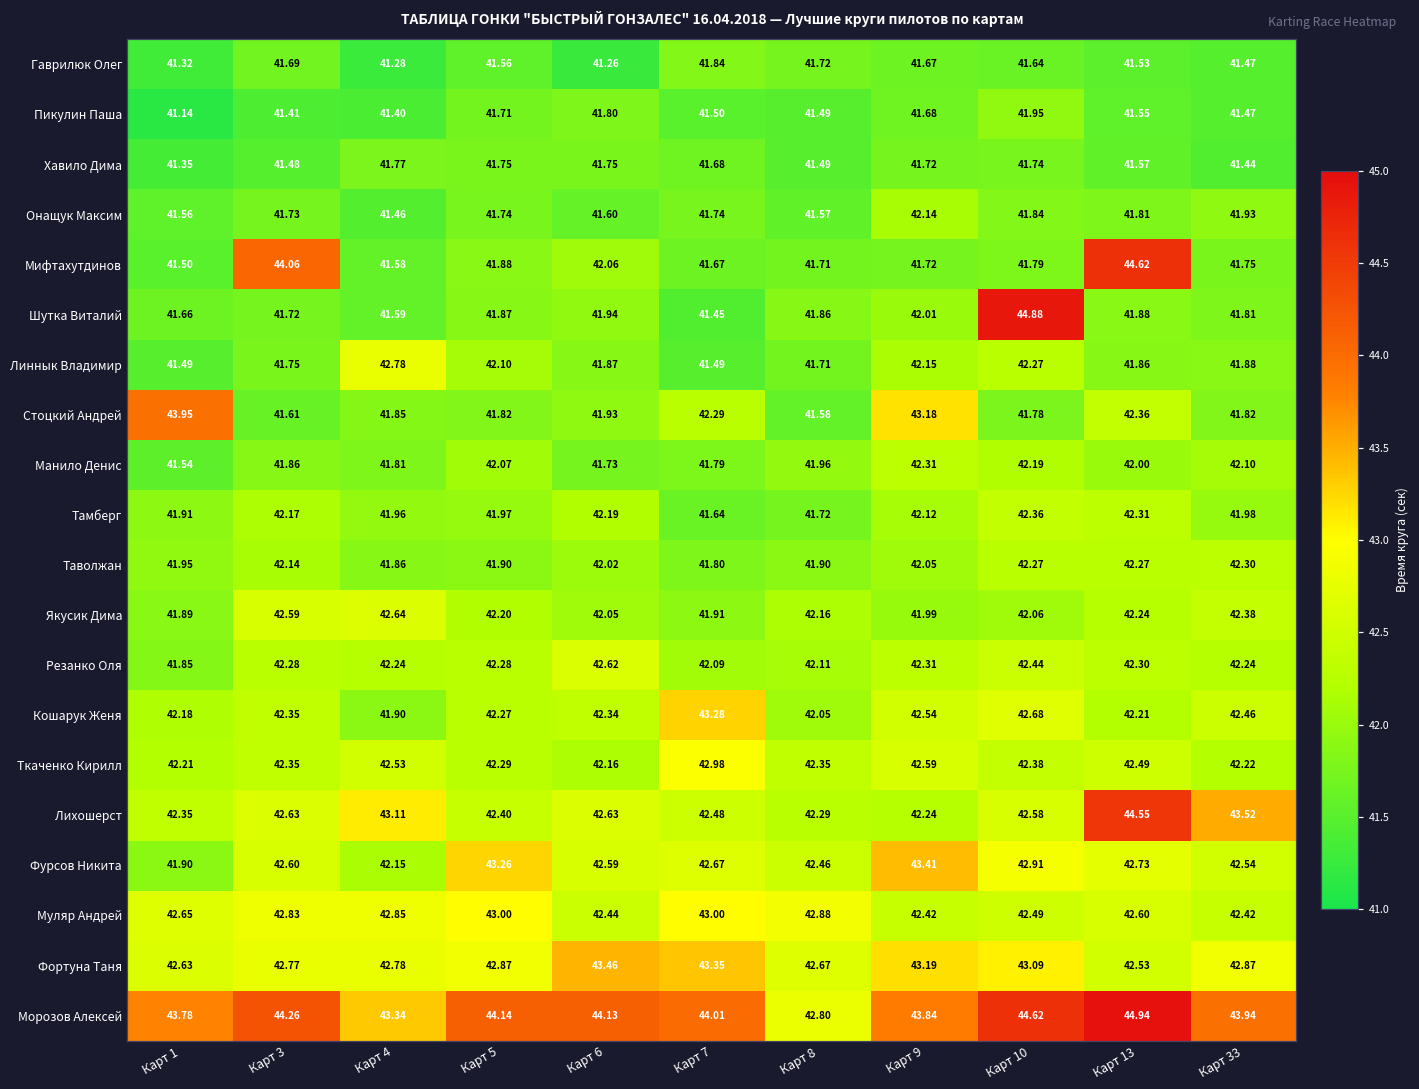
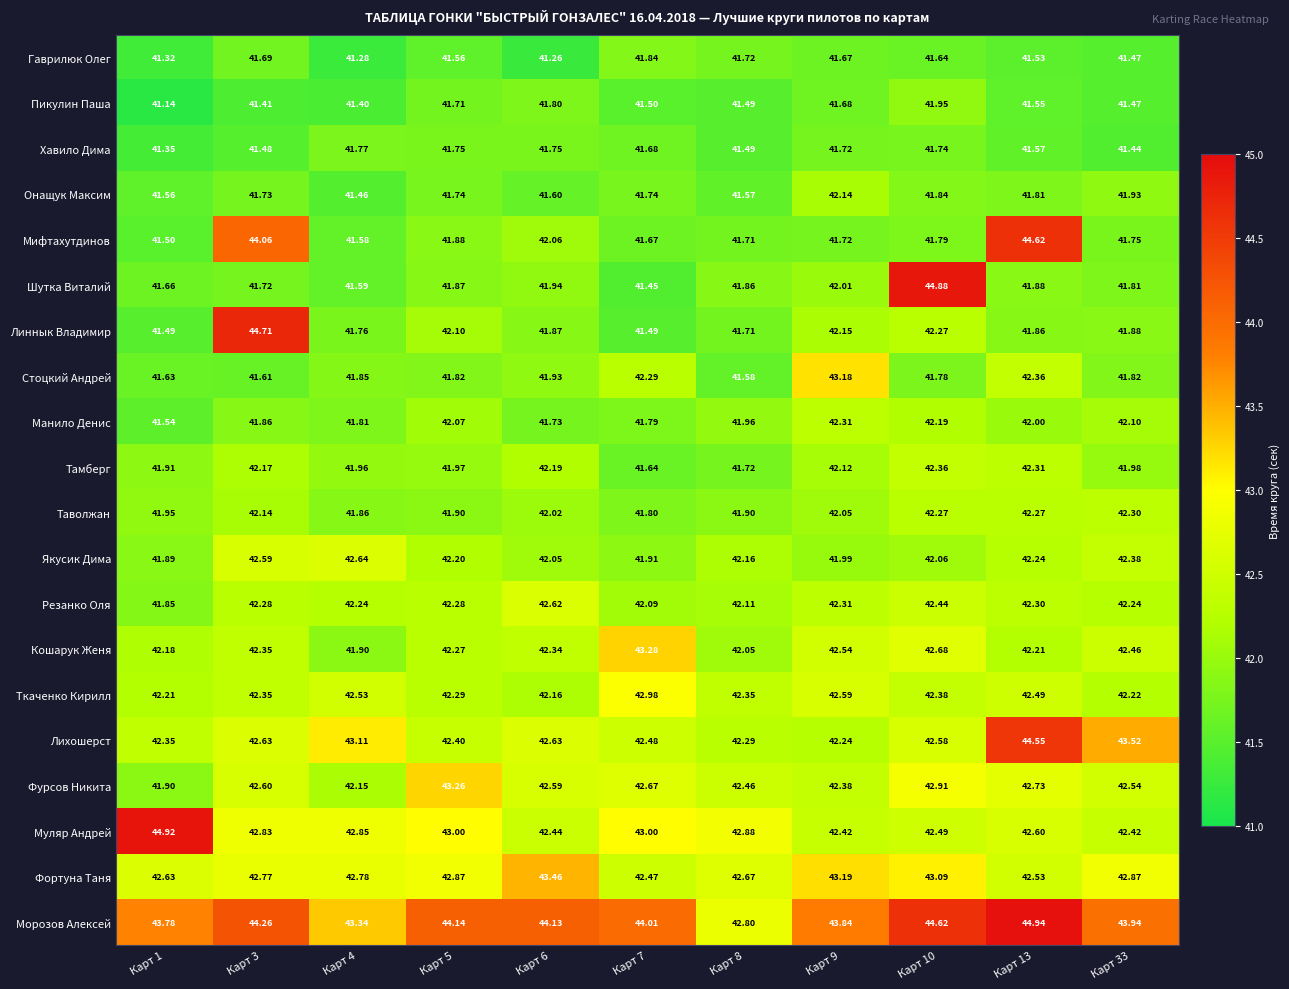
Линнык Владимир, Карт 3: 41.75 -> 44.71
Линнык Владимир, Карт 4: 42.78 -> 41.76
Стоцкий Андрей, Карт 1: 43.95 -> 41.63
Фурсов Никита, Карт 9: 43.41 -> 42.38
Муляр Андрей, Карт 1: 42.65 -> 44.92
Фортуна Таня, Карт 7: 43.35 -> 42.47
